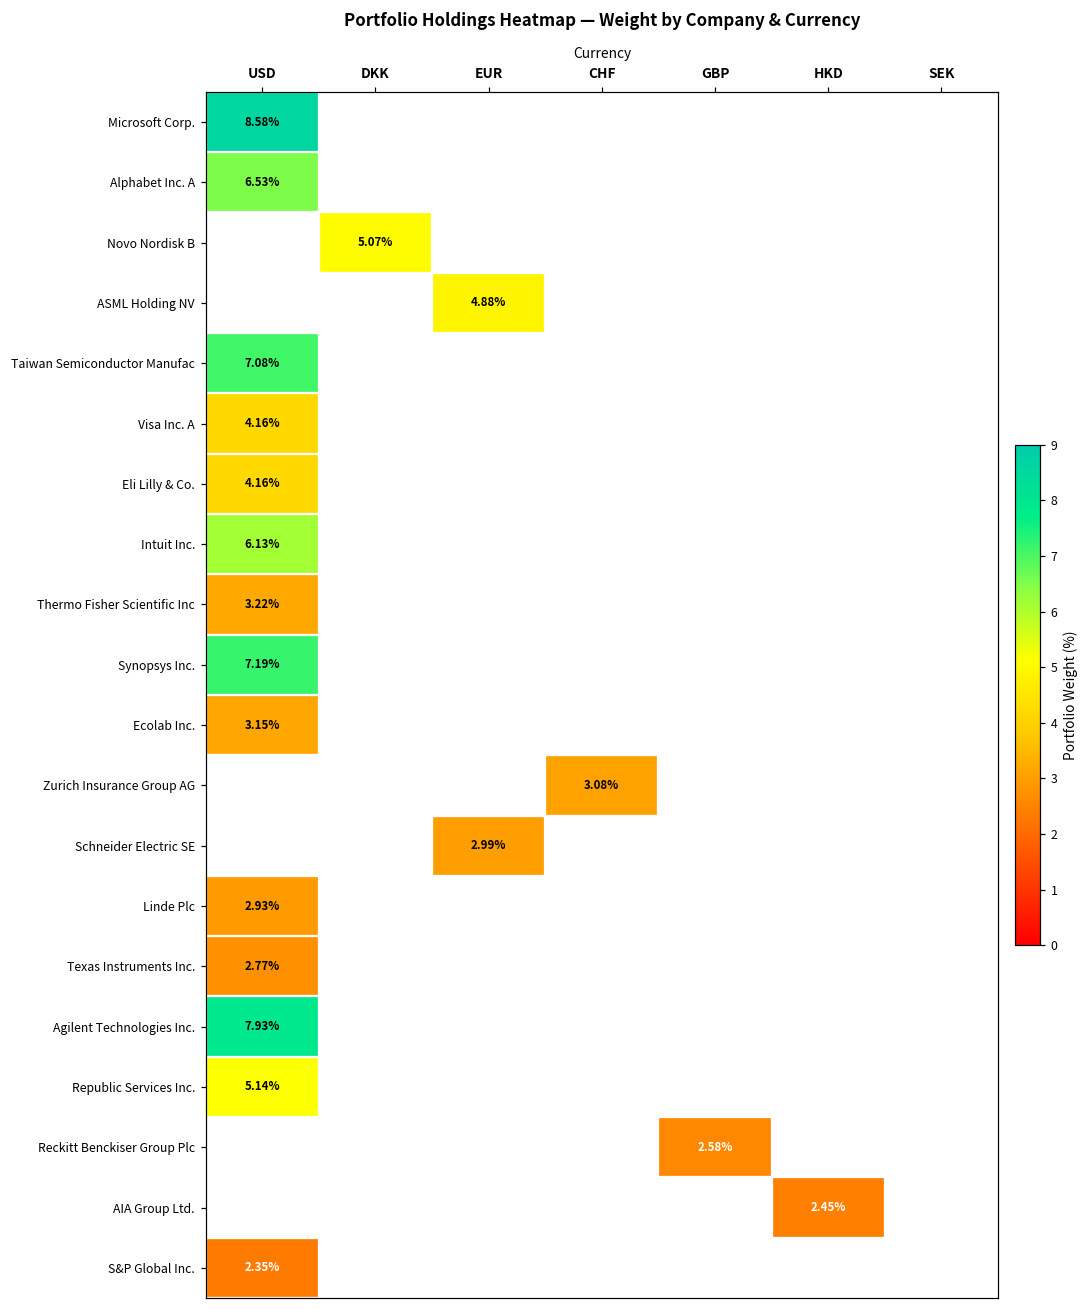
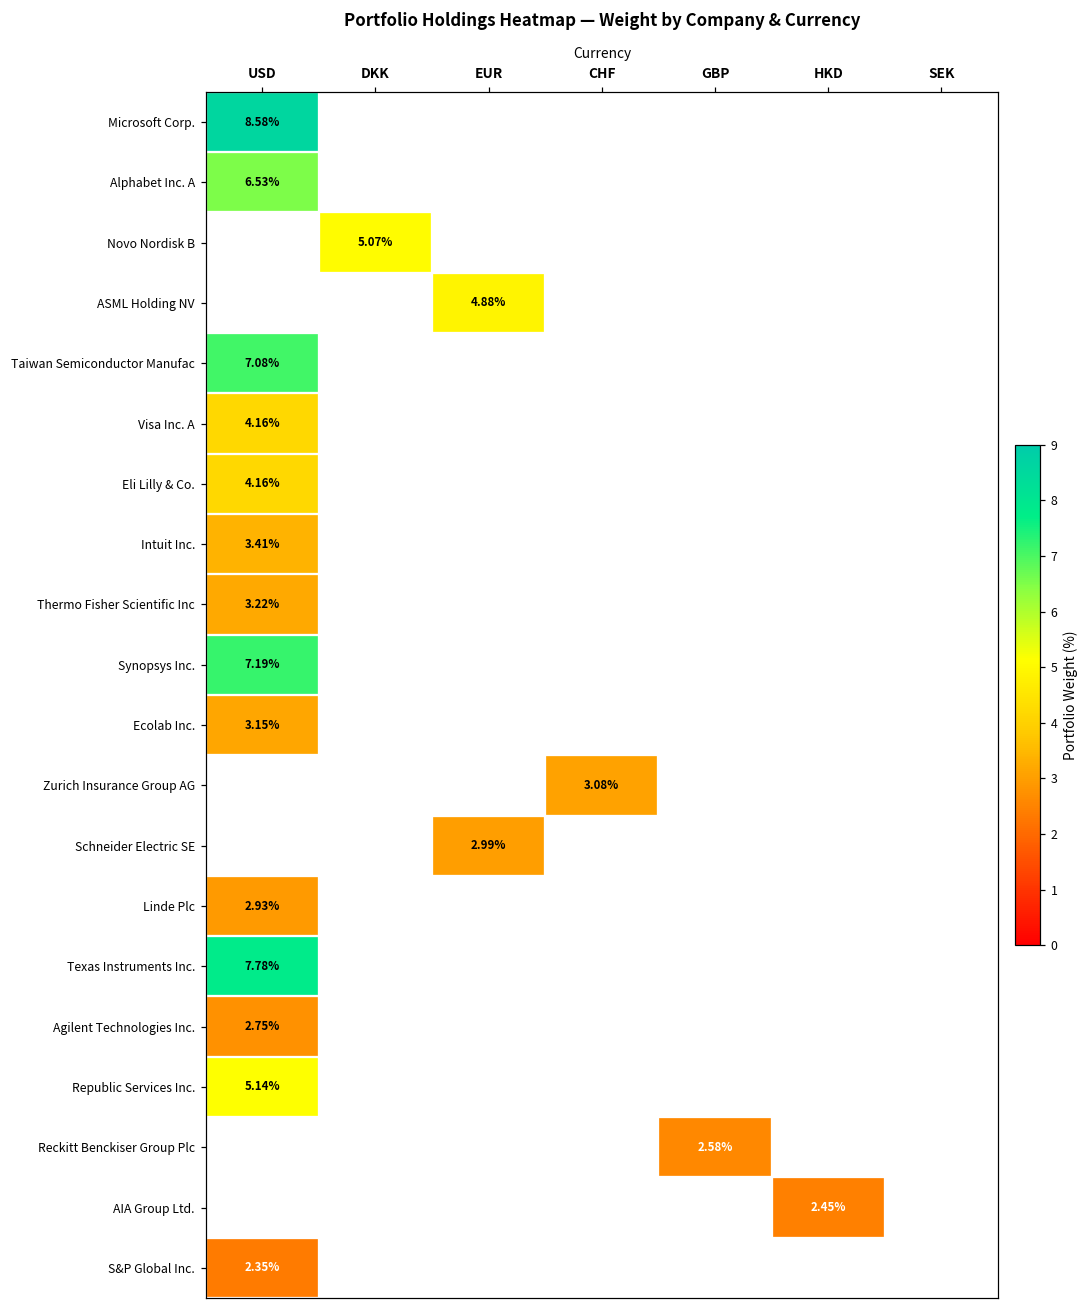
Intuit Inc., USD: 6.13% -> 3.41%
Texas Instruments Inc., USD: 2.77% -> 7.78%
Agilent Technologies Inc., USD: 7.93% -> 2.75%
